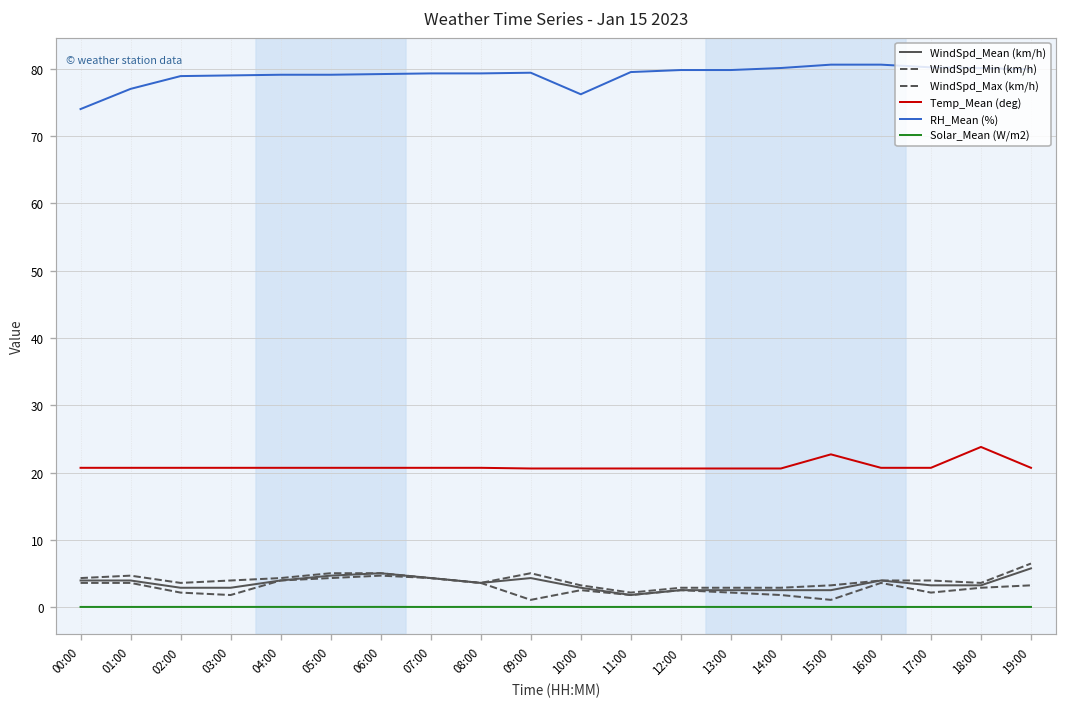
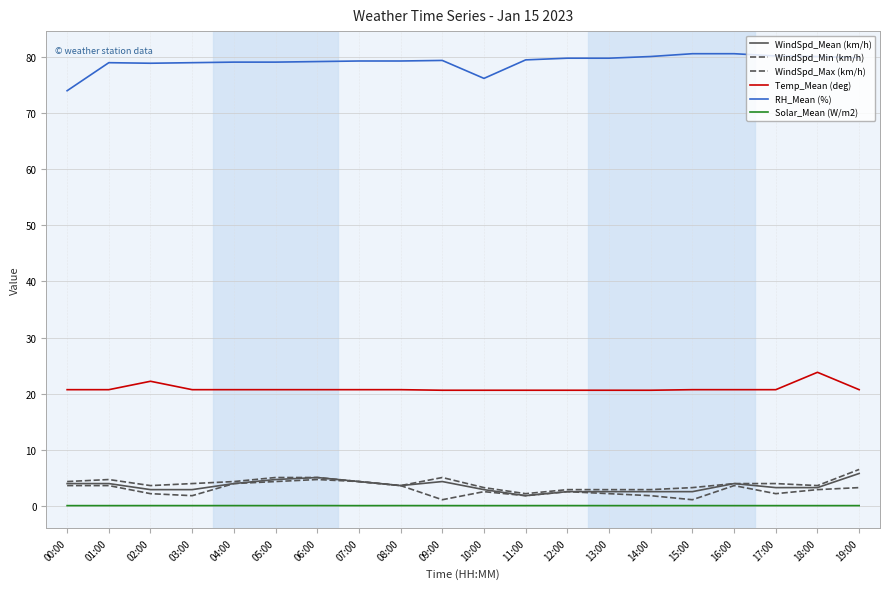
RH_Mean (%), 01:00: 77 -> 79
Temp_Mean (deg), 02:00: 21 -> 22
Temp_Mean (deg), 15:00: 23 -> 21
